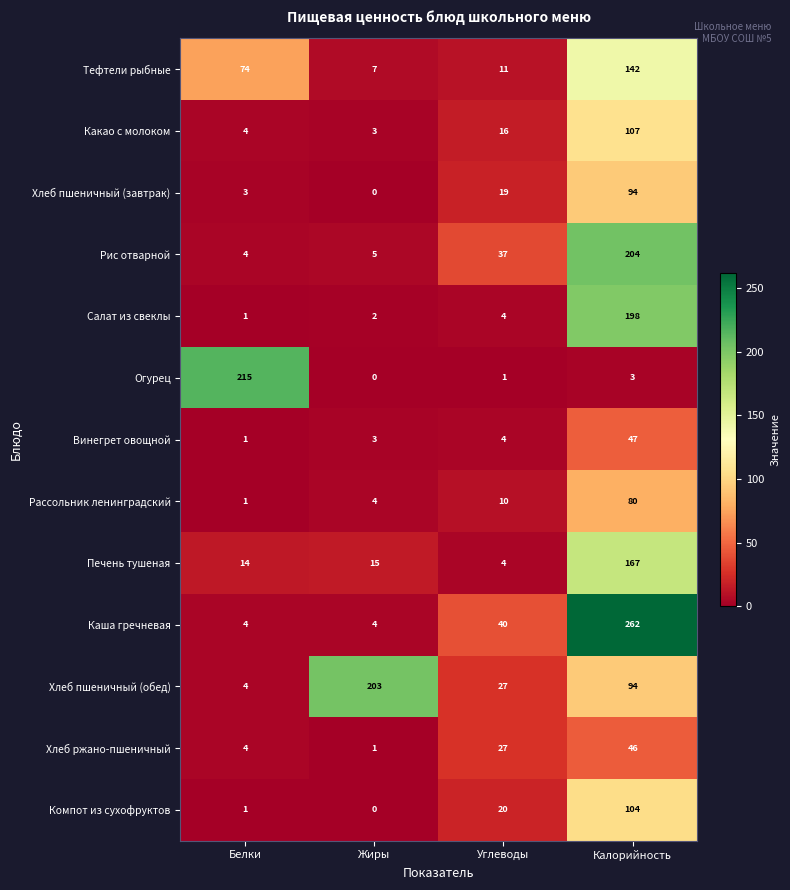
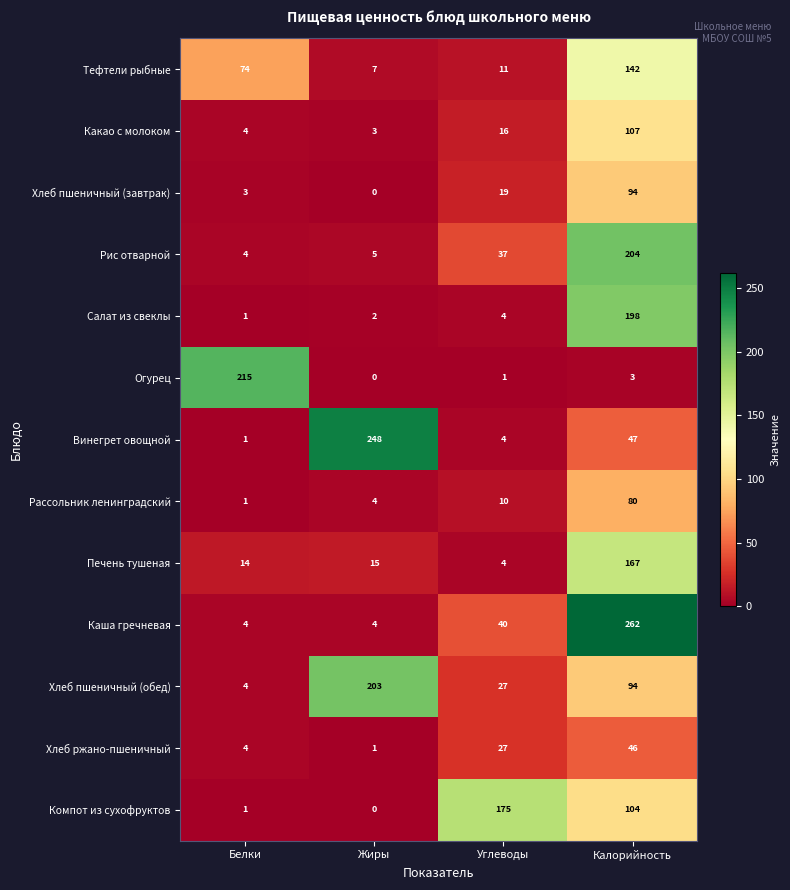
Винегрет овощной, Жиры: 3 -> 248
Компот из сухофруктов, Углеводы: 20 -> 175
